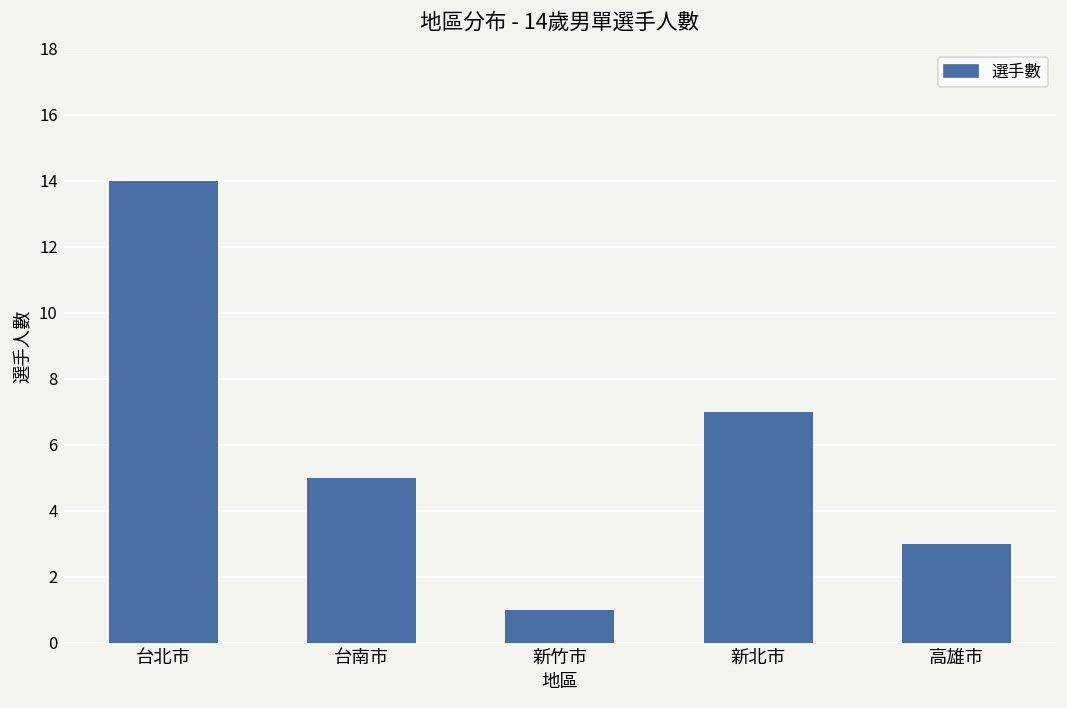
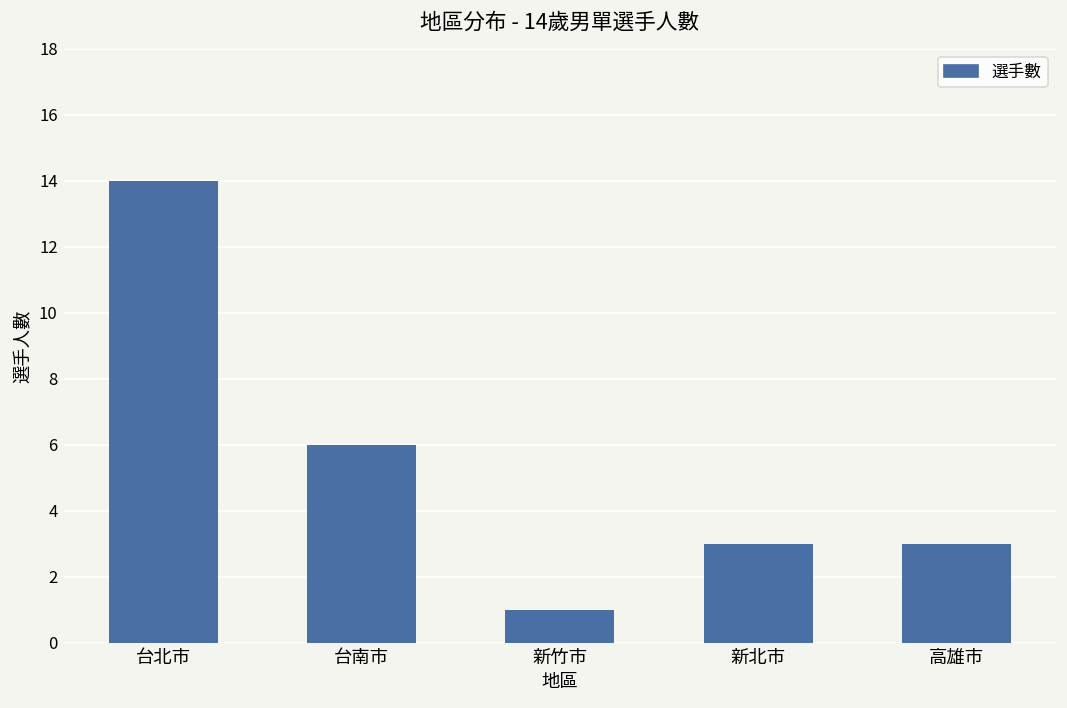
台南市: 5 -> 6
新北市: 7 -> 3
